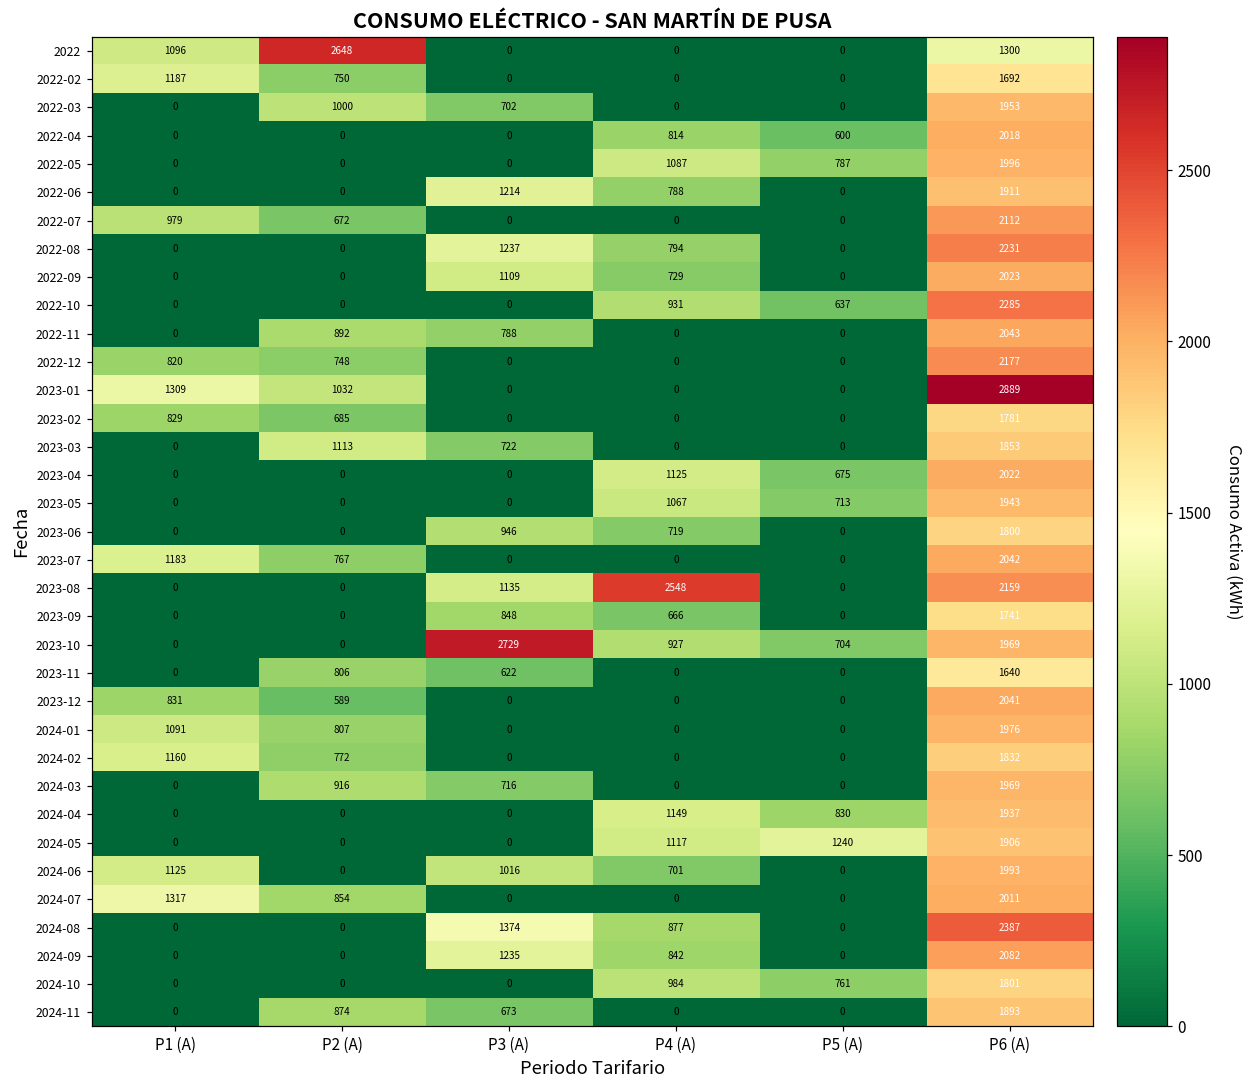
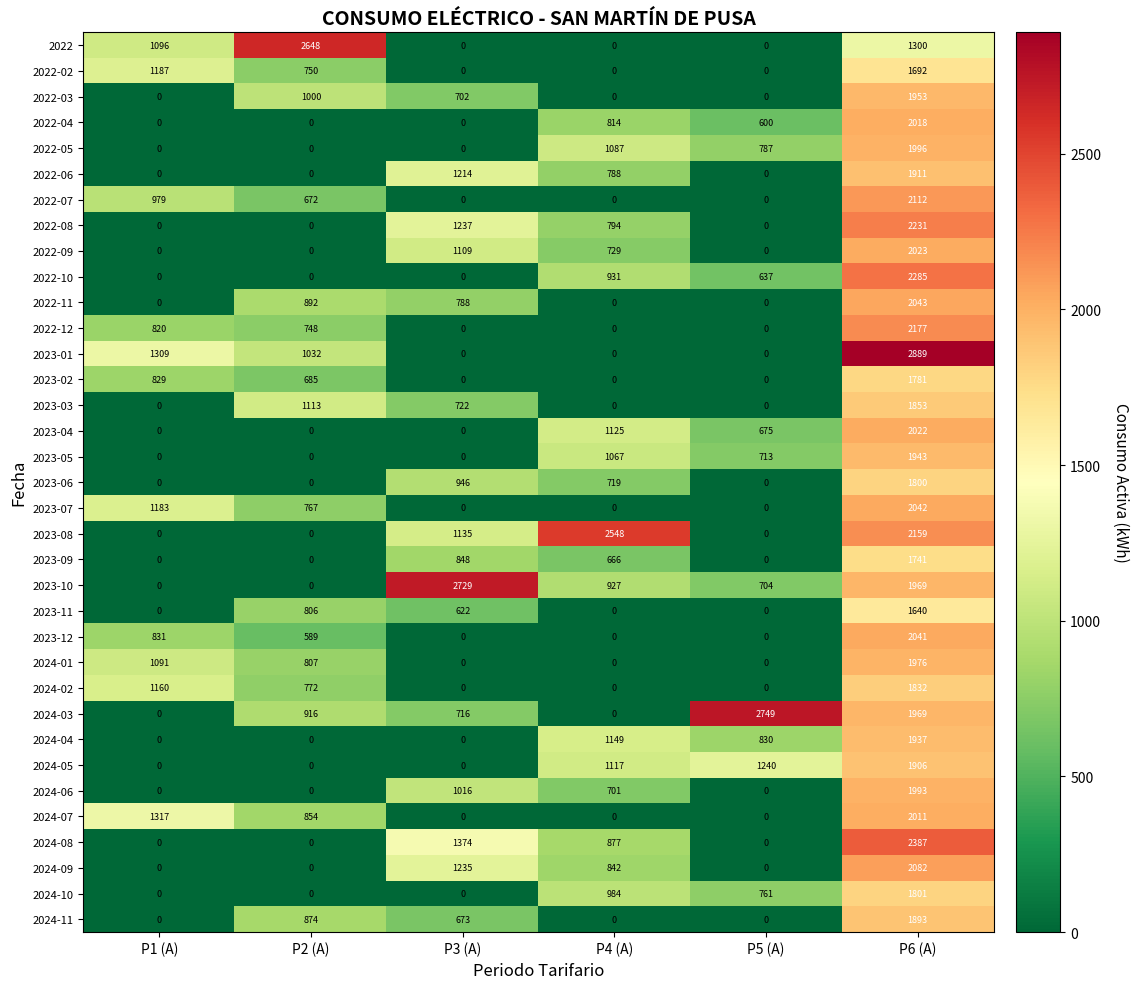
2024-03, P5 (A): 0 -> 2749
2024-06, P1 (A): 1125 -> 0
